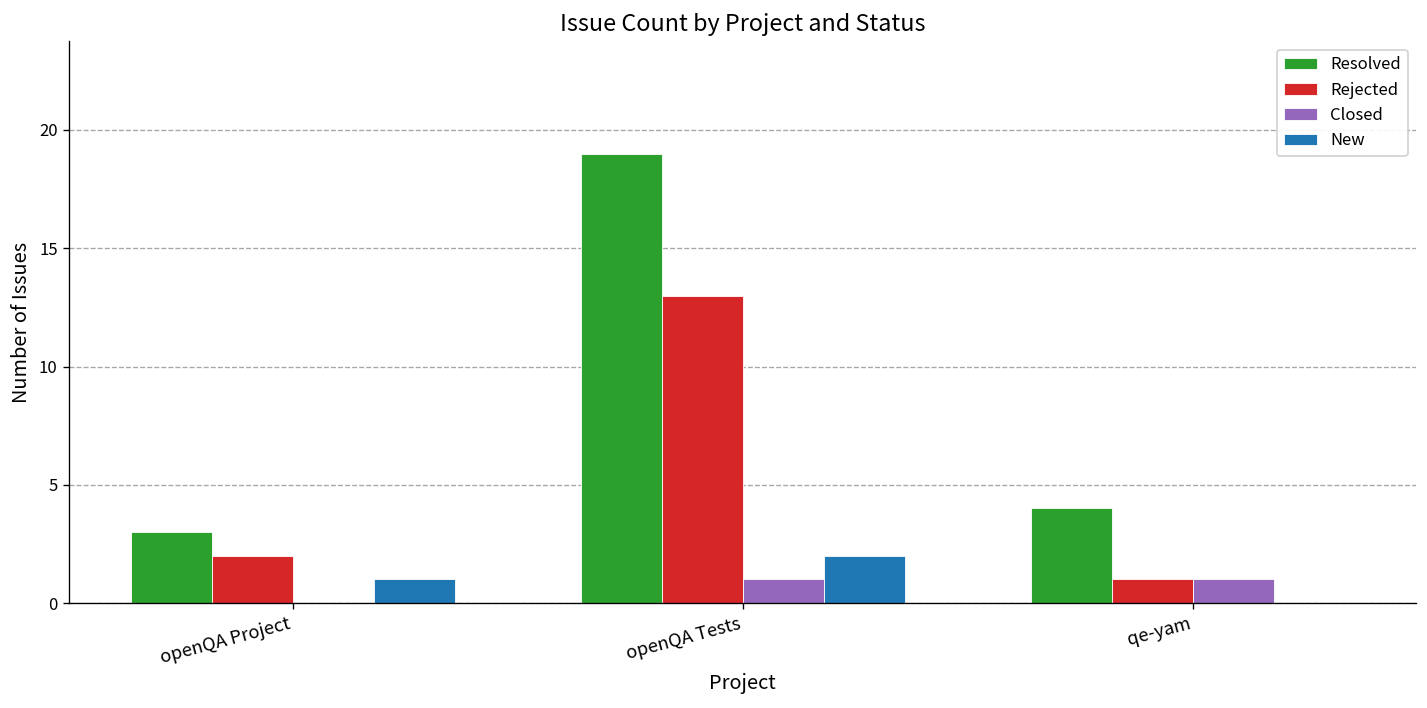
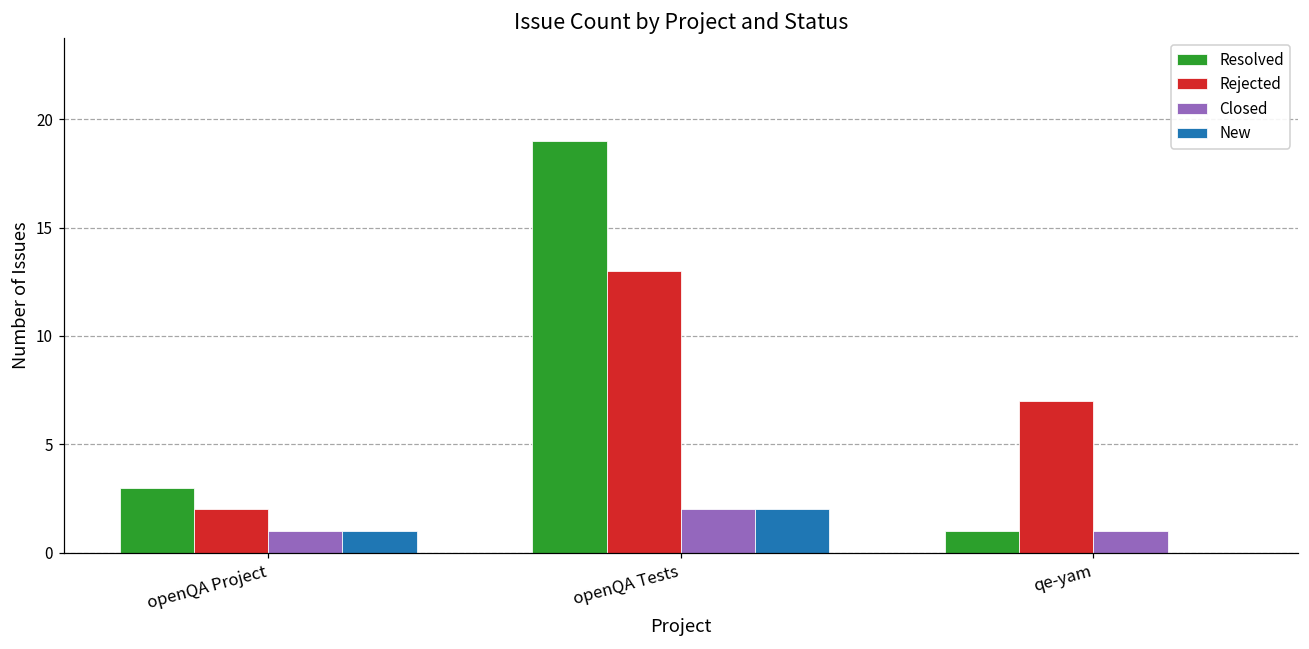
Closed, openQA Project: 0 -> 1
Closed, openQA Tests: 1 -> 2
Resolved, qe-yam: 4 -> 1
Rejected, qe-yam: 1 -> 7
